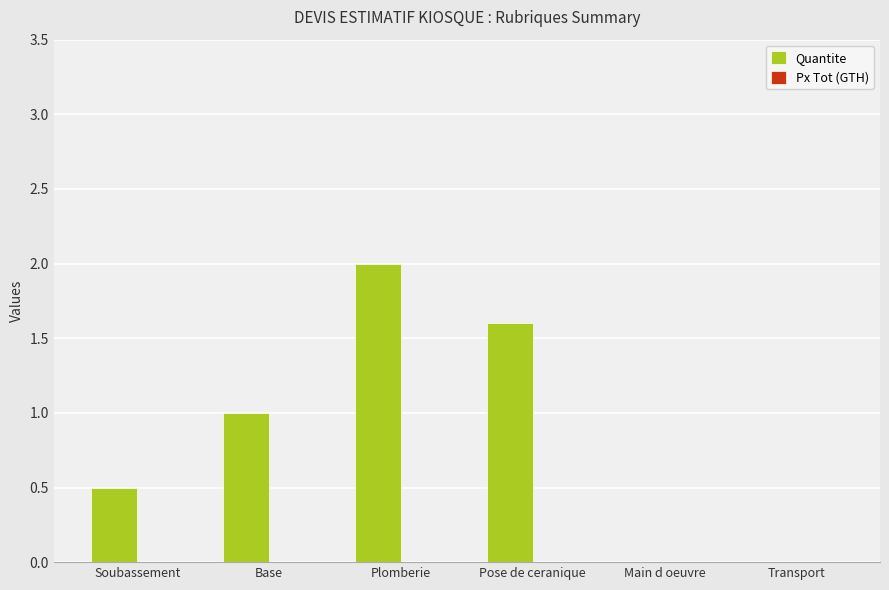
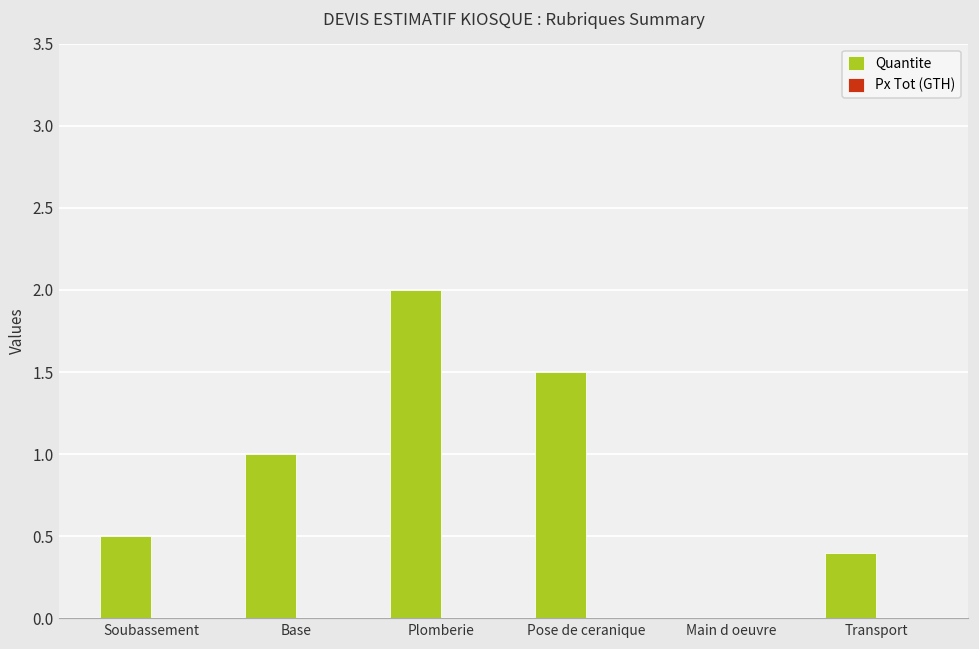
Quantite, Pose de ceranique: 1.6 -> 1.5
Quantite, Transport: 0.0 -> 0.4
